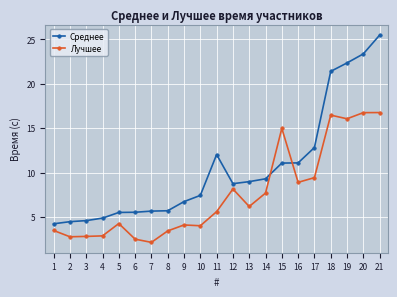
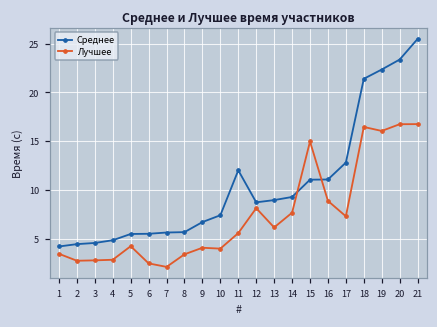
Лучшее, 17: 9 -> 7
